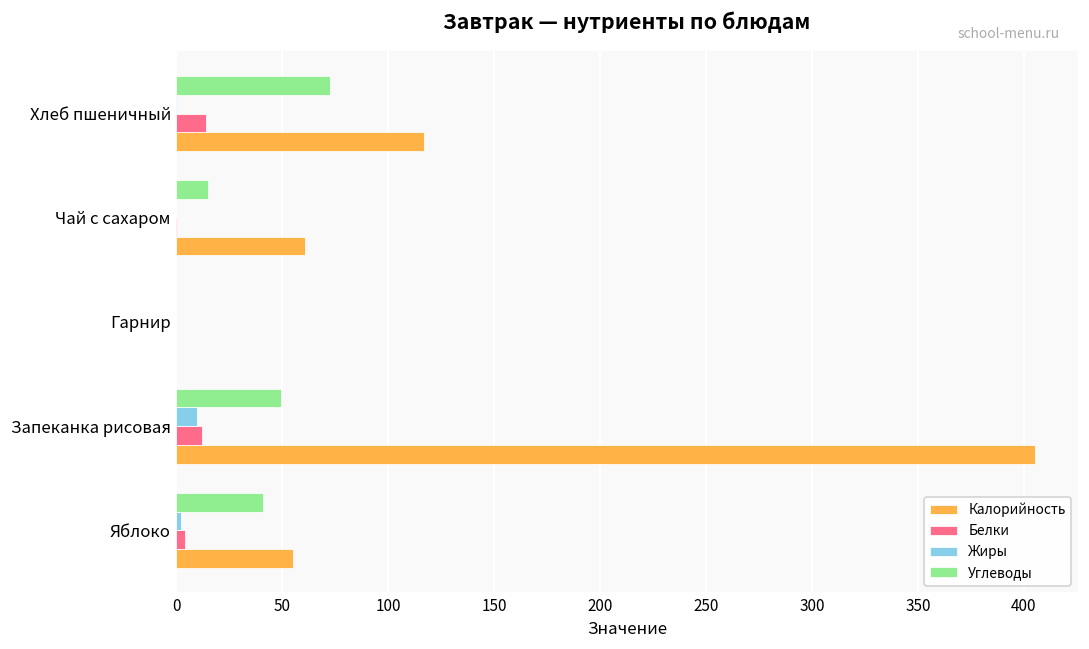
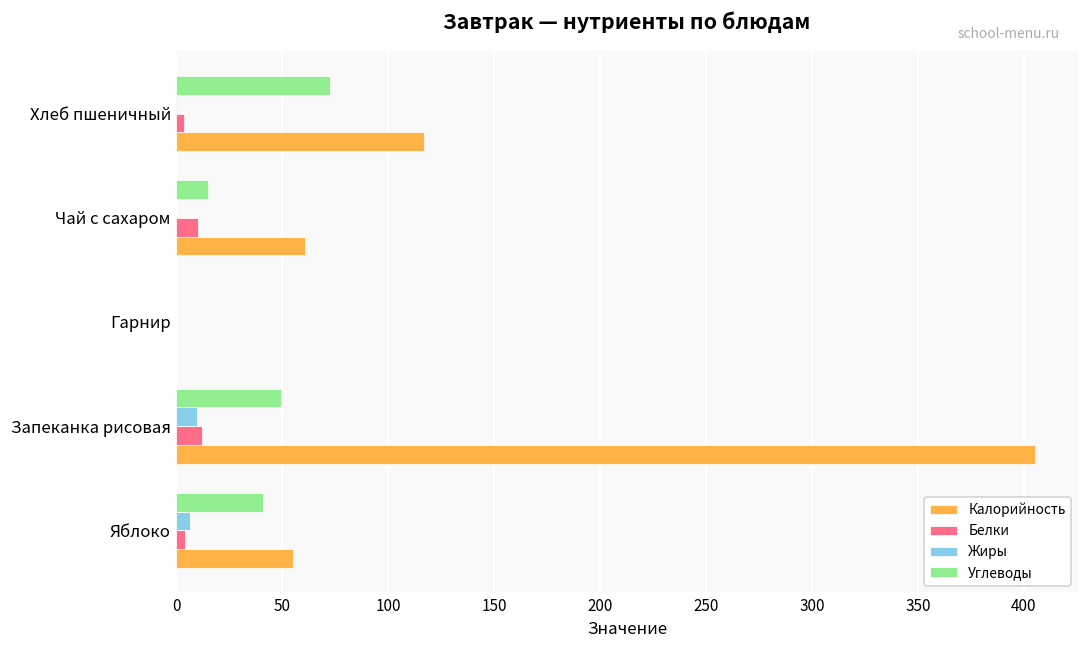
Белки, Хлеб пшеничный: 14 -> 4
Белки, Чай с сахаром: 0 -> 10
Жиры, Яблоко: 2 -> 6
